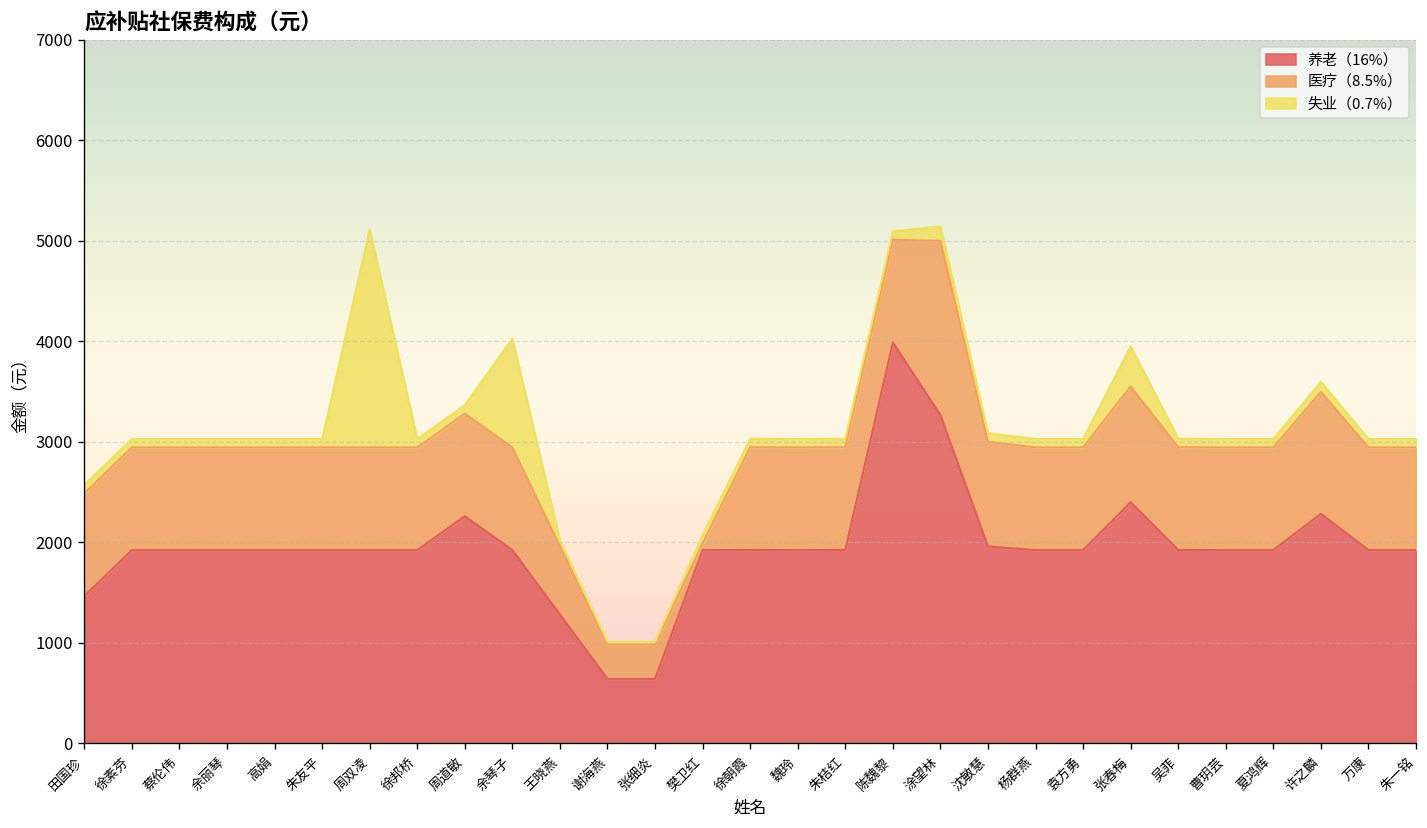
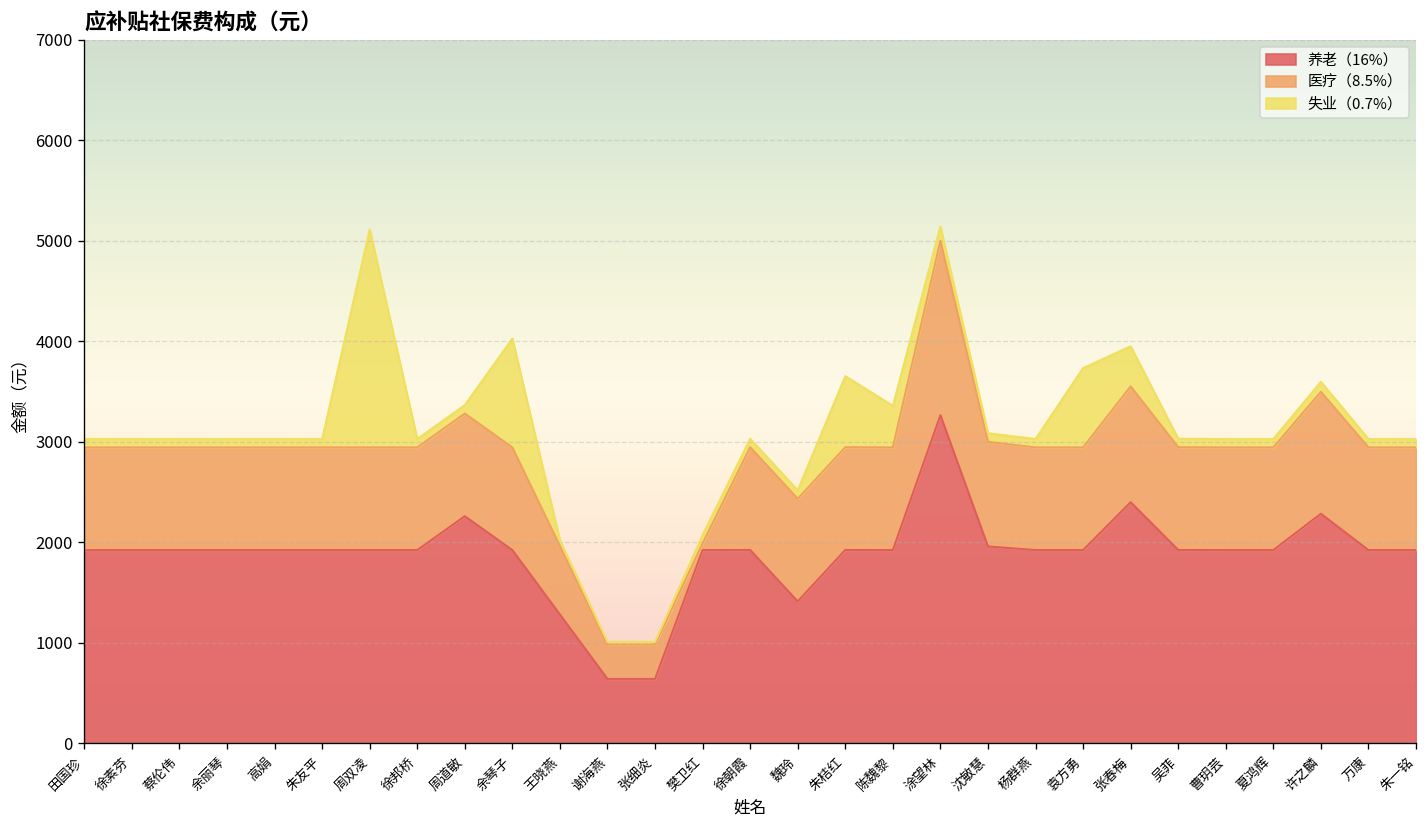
养老（16%）, 田国珍: 1500 -> 1900
养老（16%）, 魏玲: 1900 -> 1400
失业（0.7%）, 朱桔红: 100 -> 700
养老（16%）, 陈魏黎: 4000 -> 1900
失业（0.7%）, 陈魏黎: 100 -> 400
失业（0.7%）, 袁方勇: 100 -> 800
